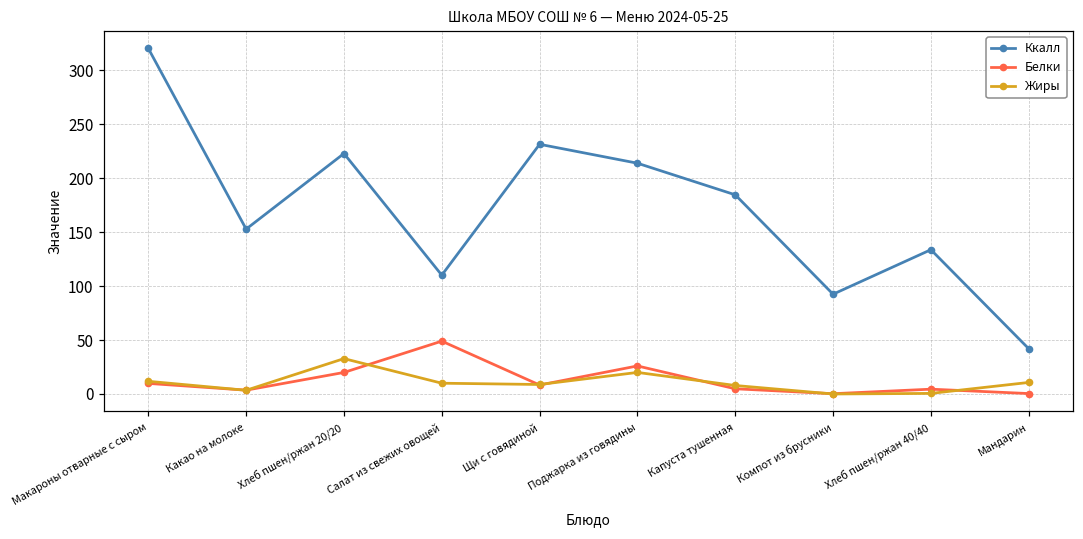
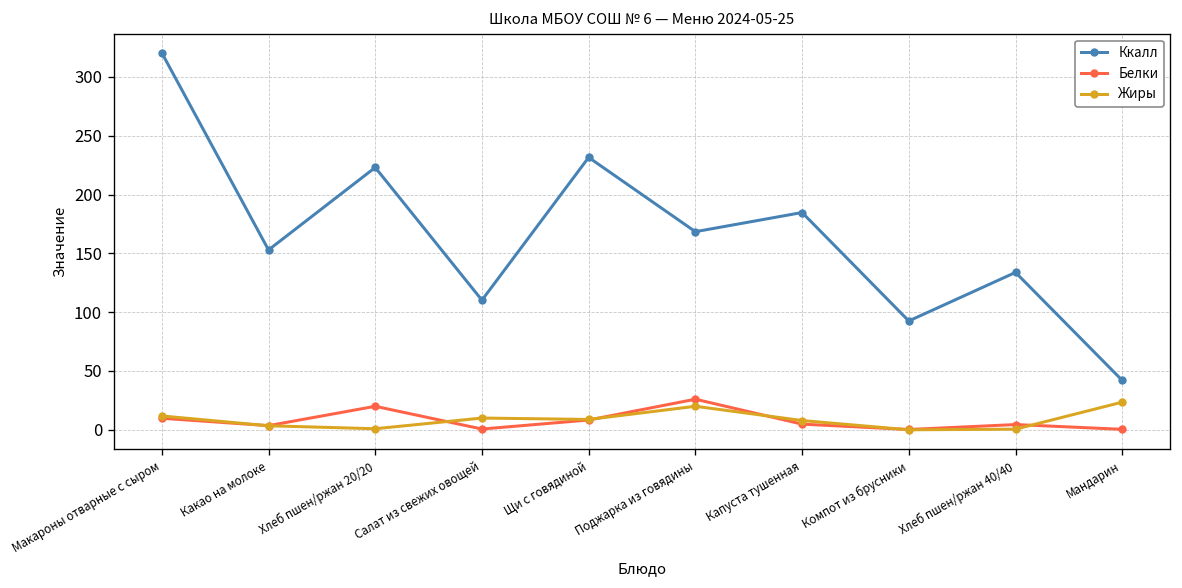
Жиры, Хлеб пшен/ржан 20/20: 30 -> 0
Белки, Салат из свежих овощей: 50 -> 0
Ккалл, Поджарка из говядины: 210 -> 170
Жиры, Мандарин: 10 -> 20
